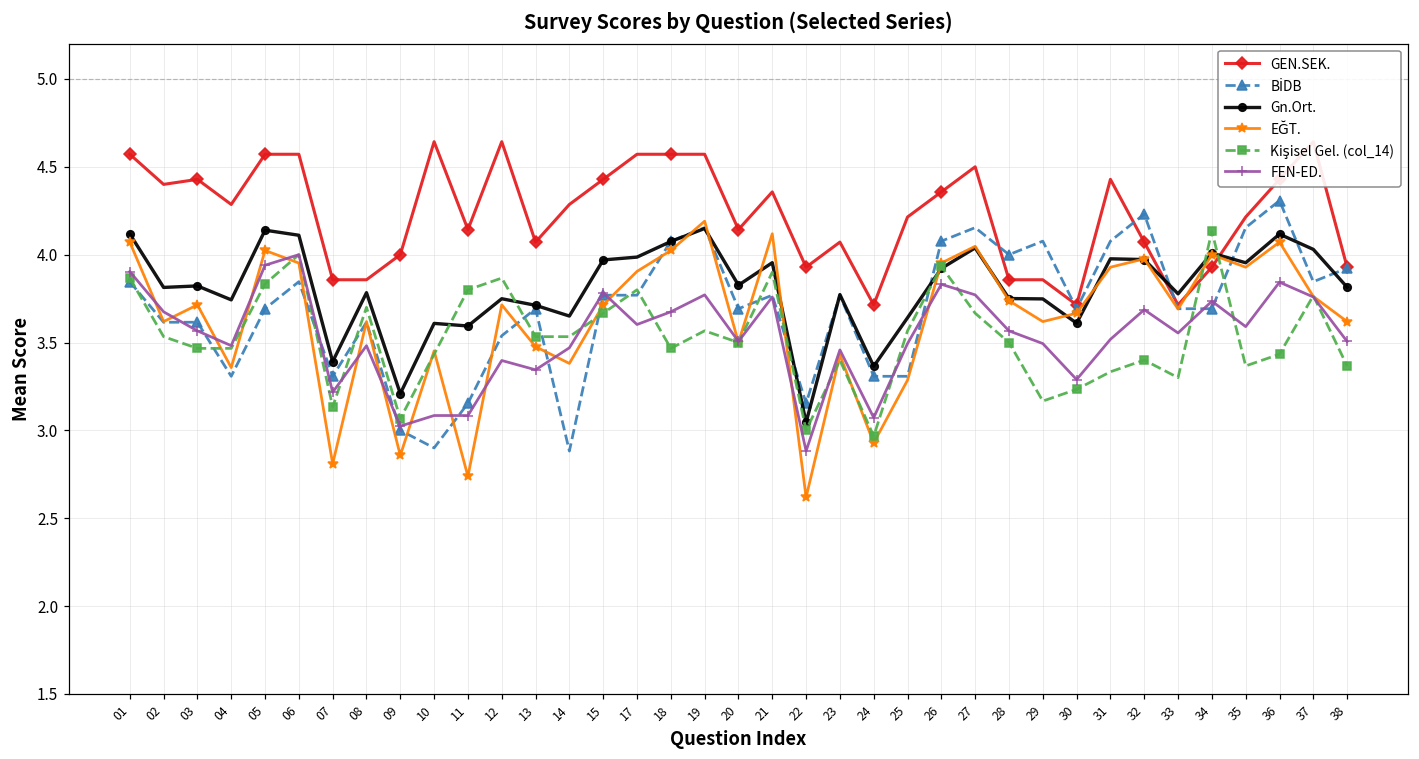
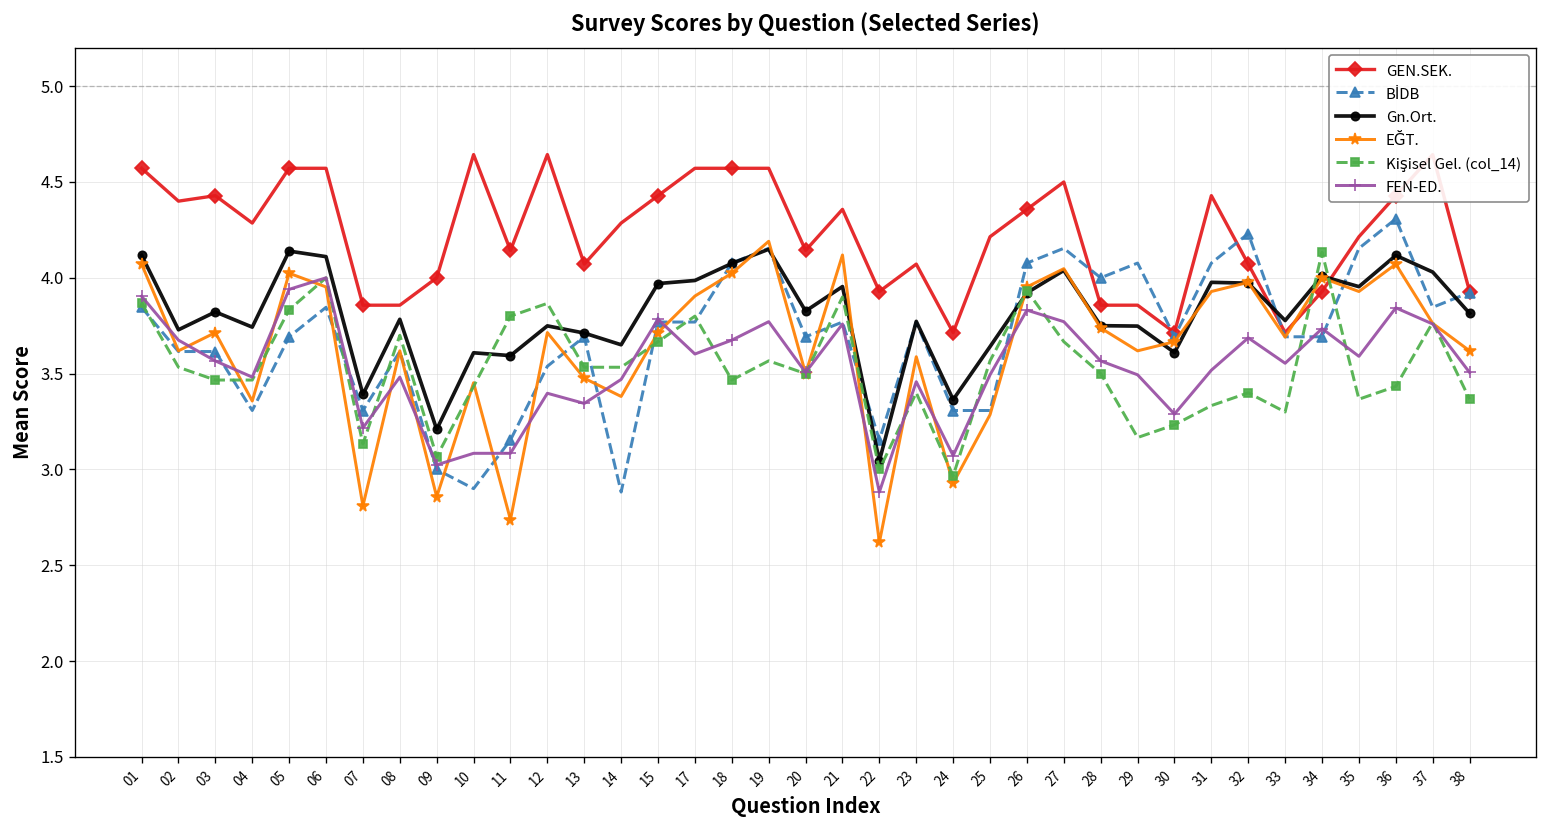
Gn.Ort., 02: 3.81 -> 3.73
EĞT., 23: 3.43 -> 3.59
